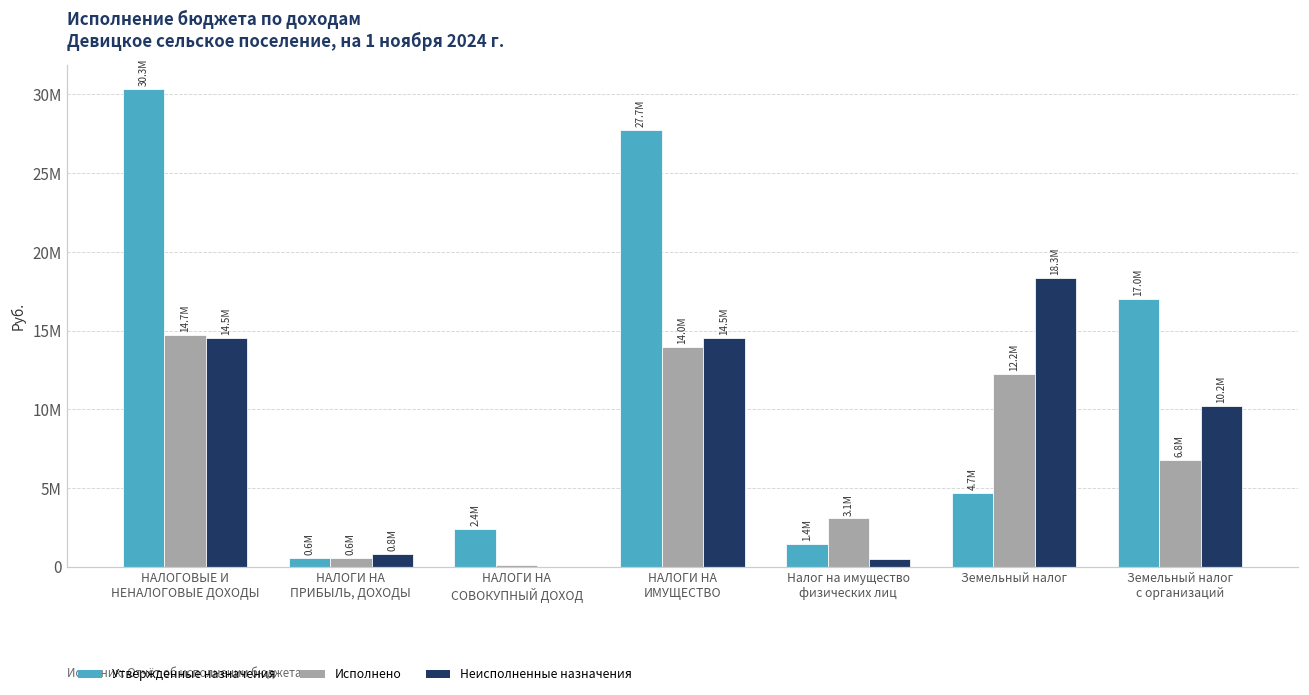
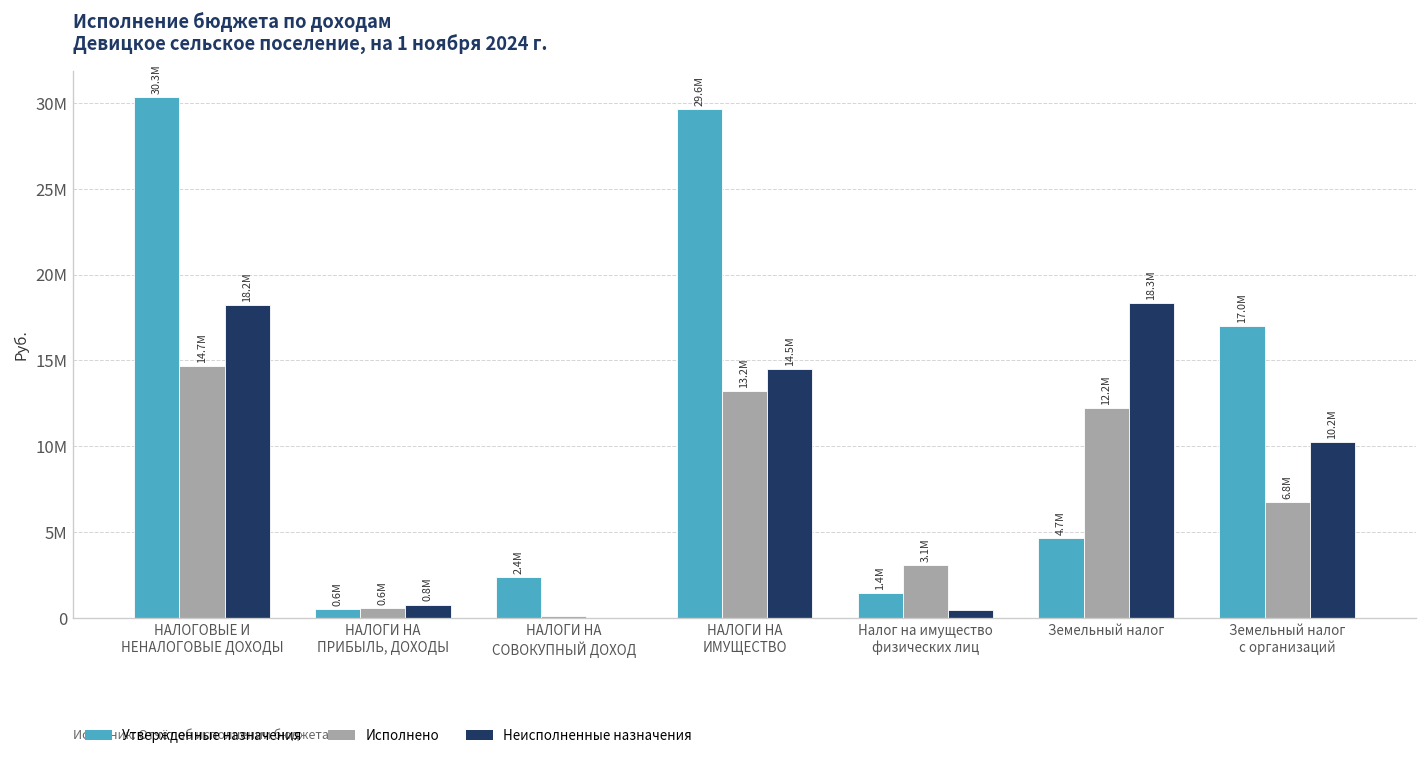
Неисполненные назначения, НАЛОГОВЫЕ И НЕНАЛОГОВЫЕ ДОХОДЫ: 14.5M -> 18.2M
Утвержденные назначения, НАЛОГИ НА ИМУЩЕСТВО: 27.7M -> 29.6M
Исполнено, НАЛОГИ НА ИМУЩЕСТВО: 14.0M -> 13.2M
